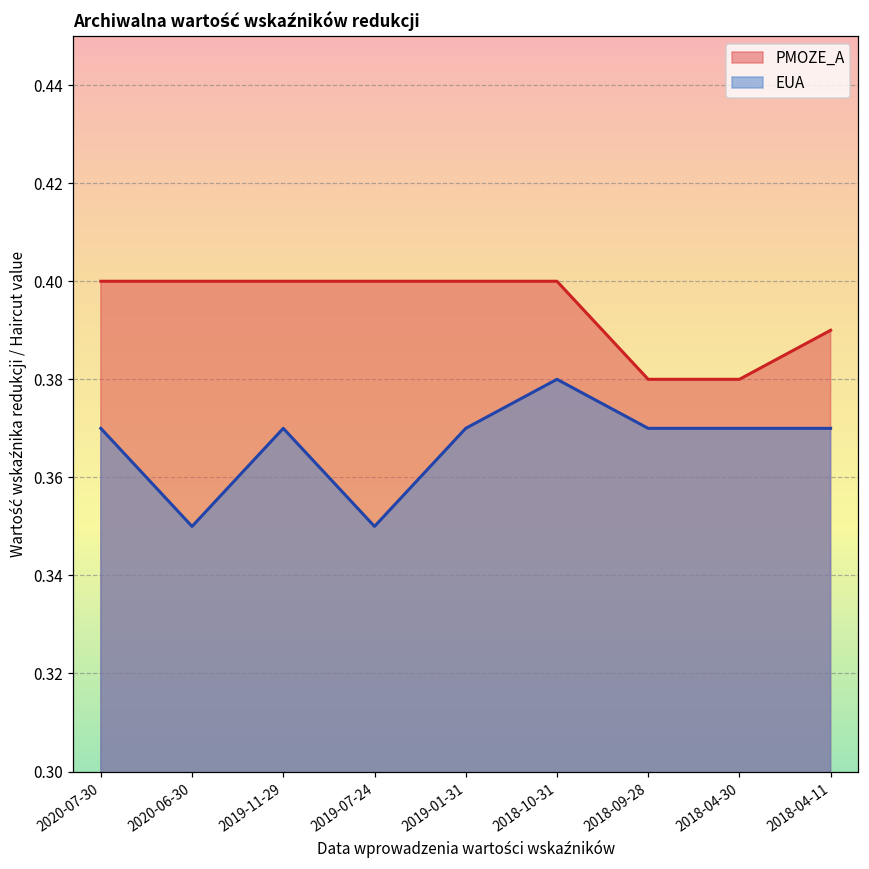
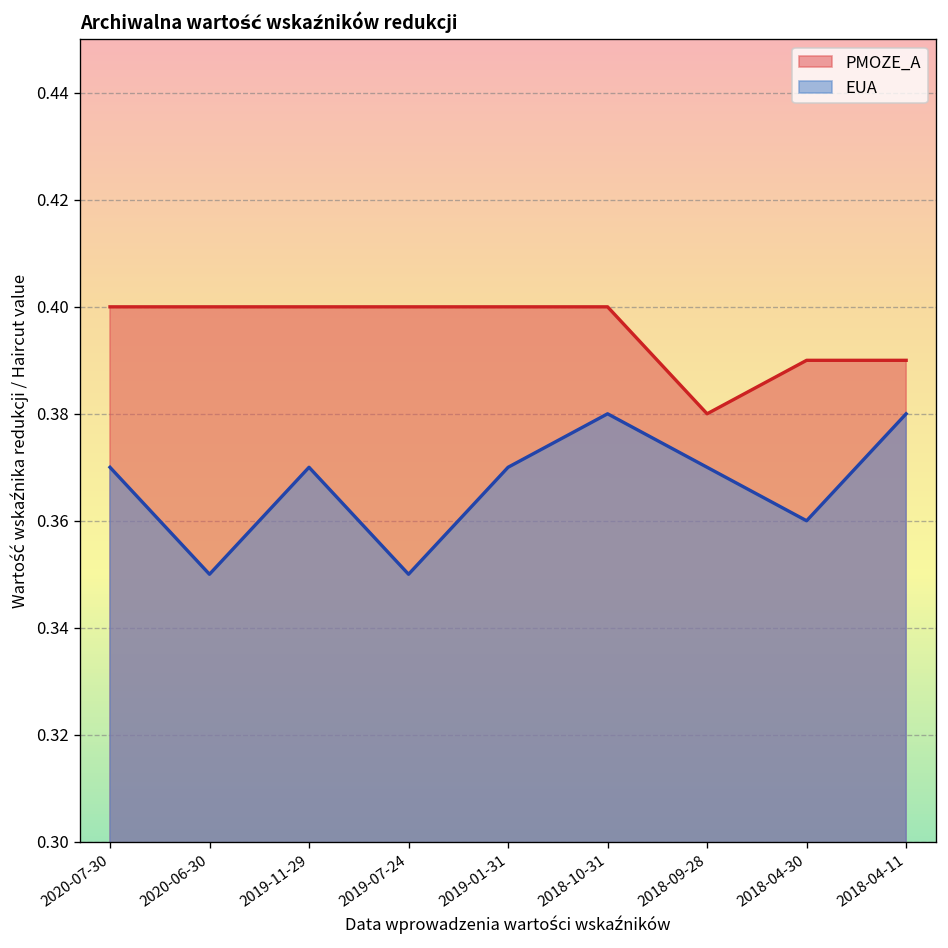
PMOZE_A, 2018-04-30: 0.38 -> 0.39
EUA, 2018-04-30: 0.37 -> 0.36
EUA, 2018-04-11: 0.37 -> 0.38
